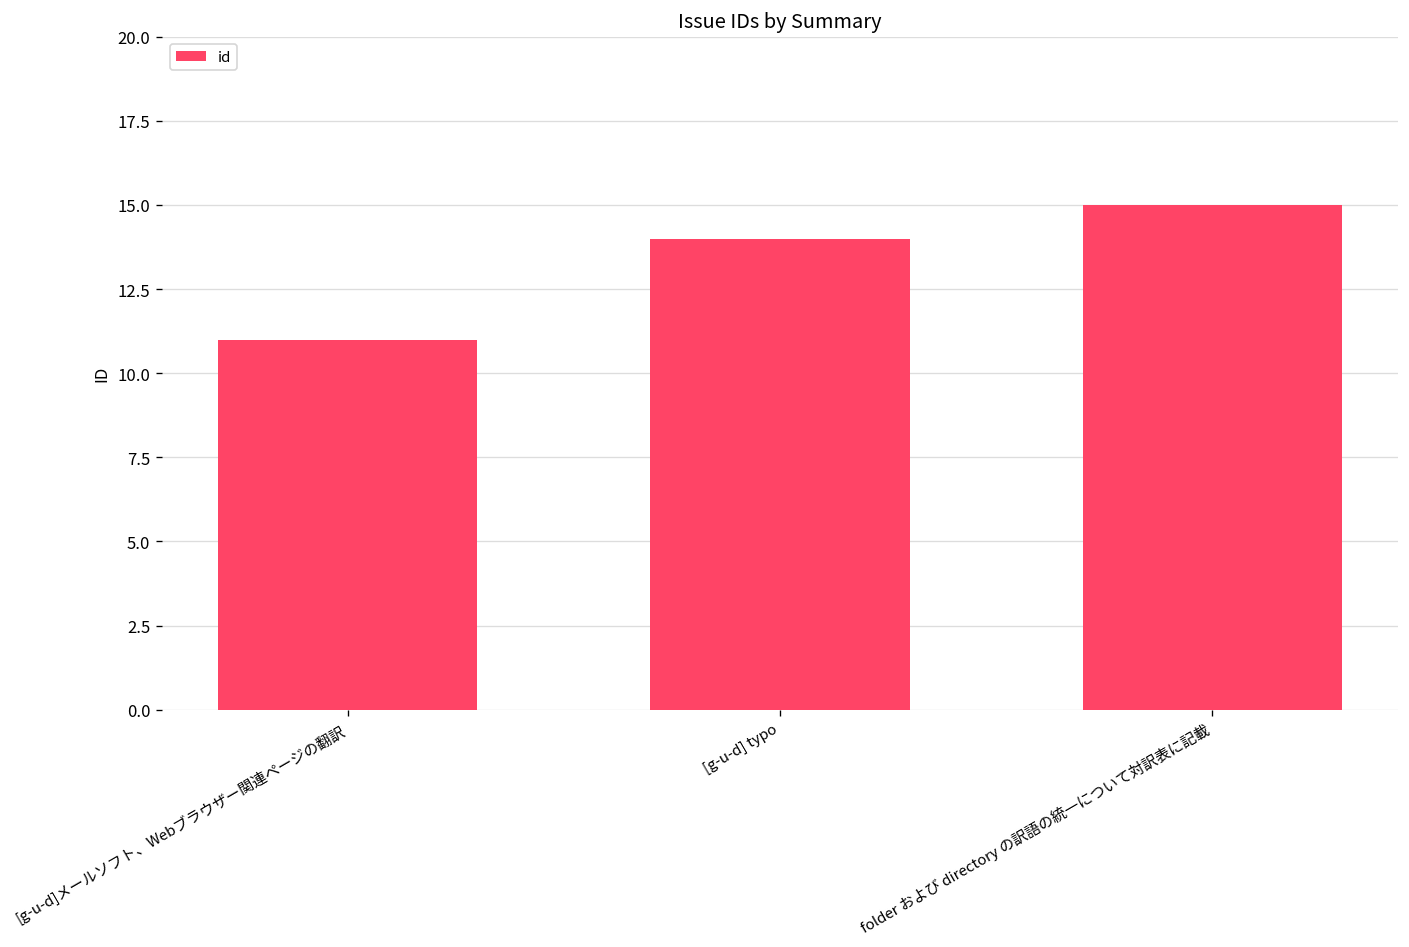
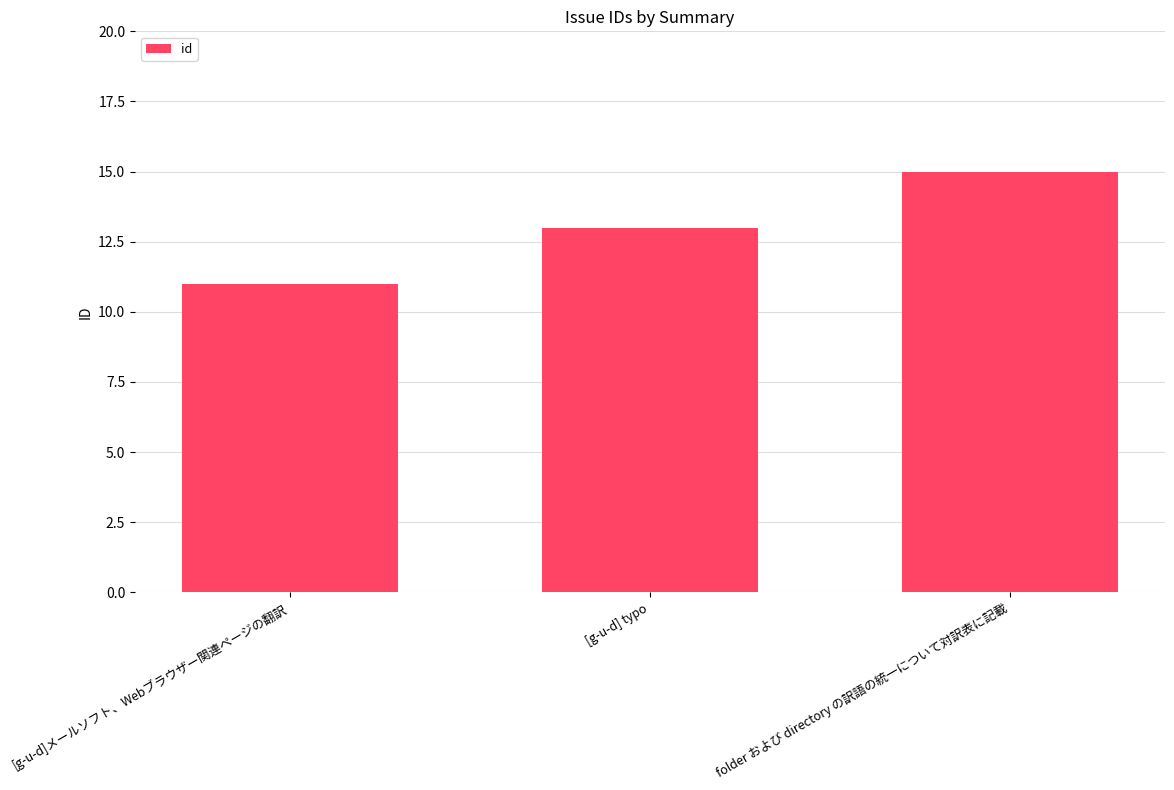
[g-u-d] typo: 14 -> 13
